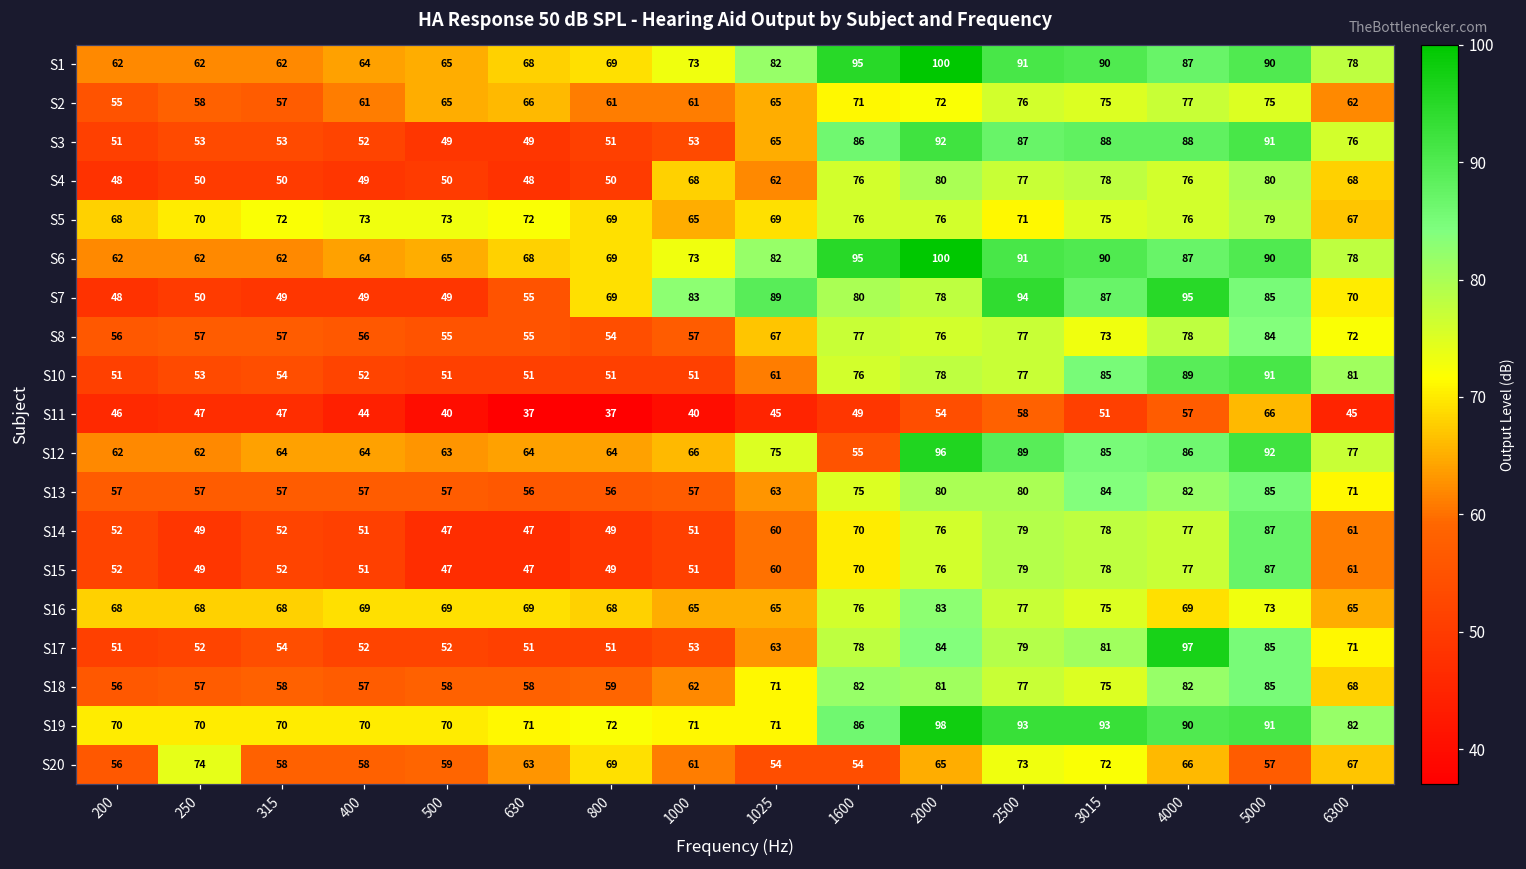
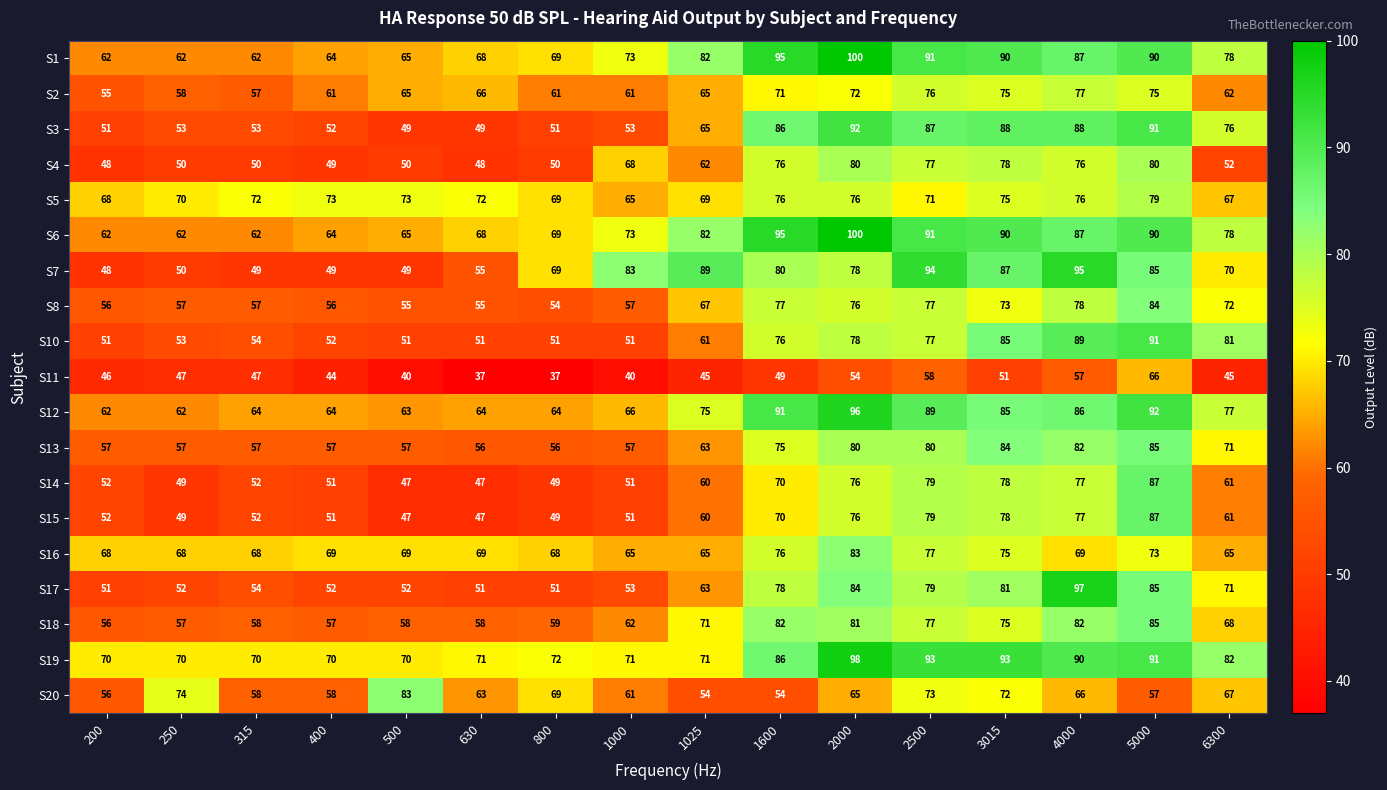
S4, 6300: 68 -> 52
S12, 1600: 55 -> 91
S20, 500: 59 -> 83
